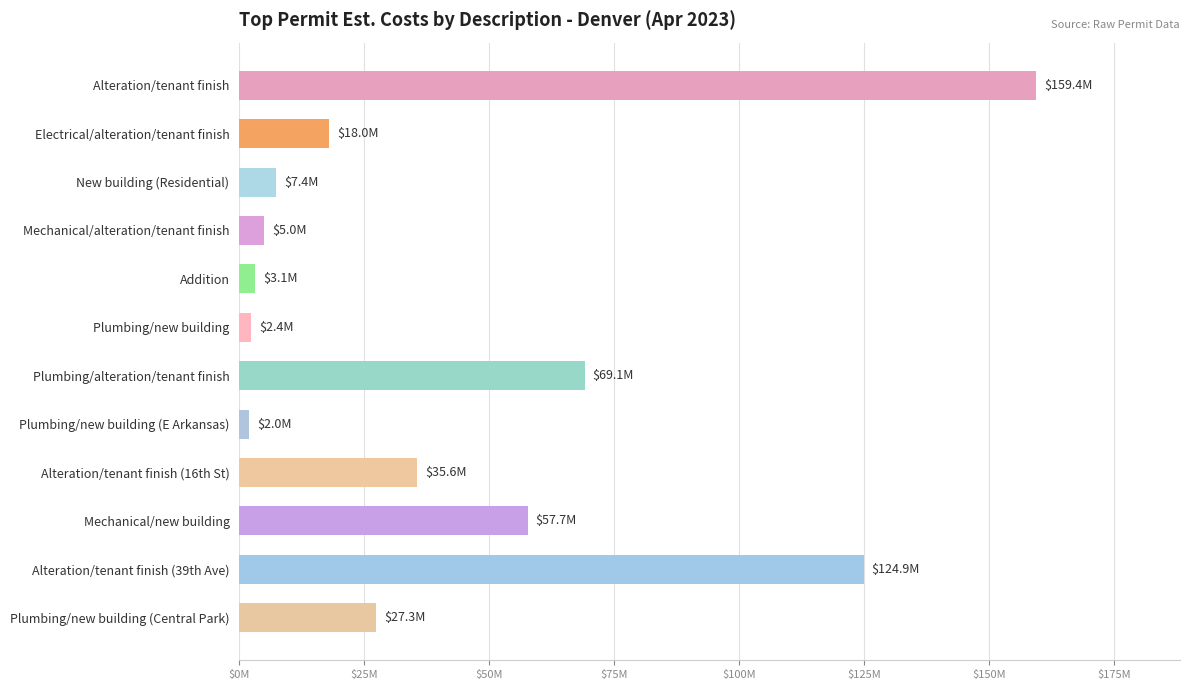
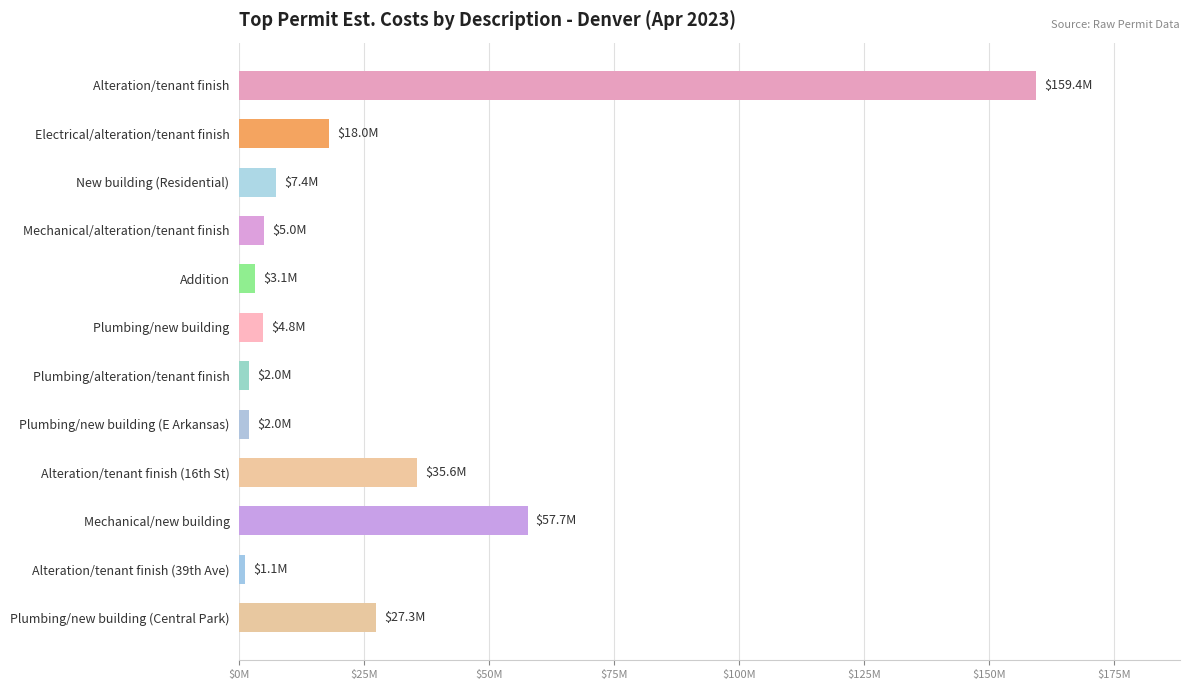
Plumbing/new building: $2.4M -> $4.8M
Plumbing/alteration/tenant finish: $69.1M -> $2.0M
Alteration/tenant finish (39th Ave): $124.9M -> $1.1M
